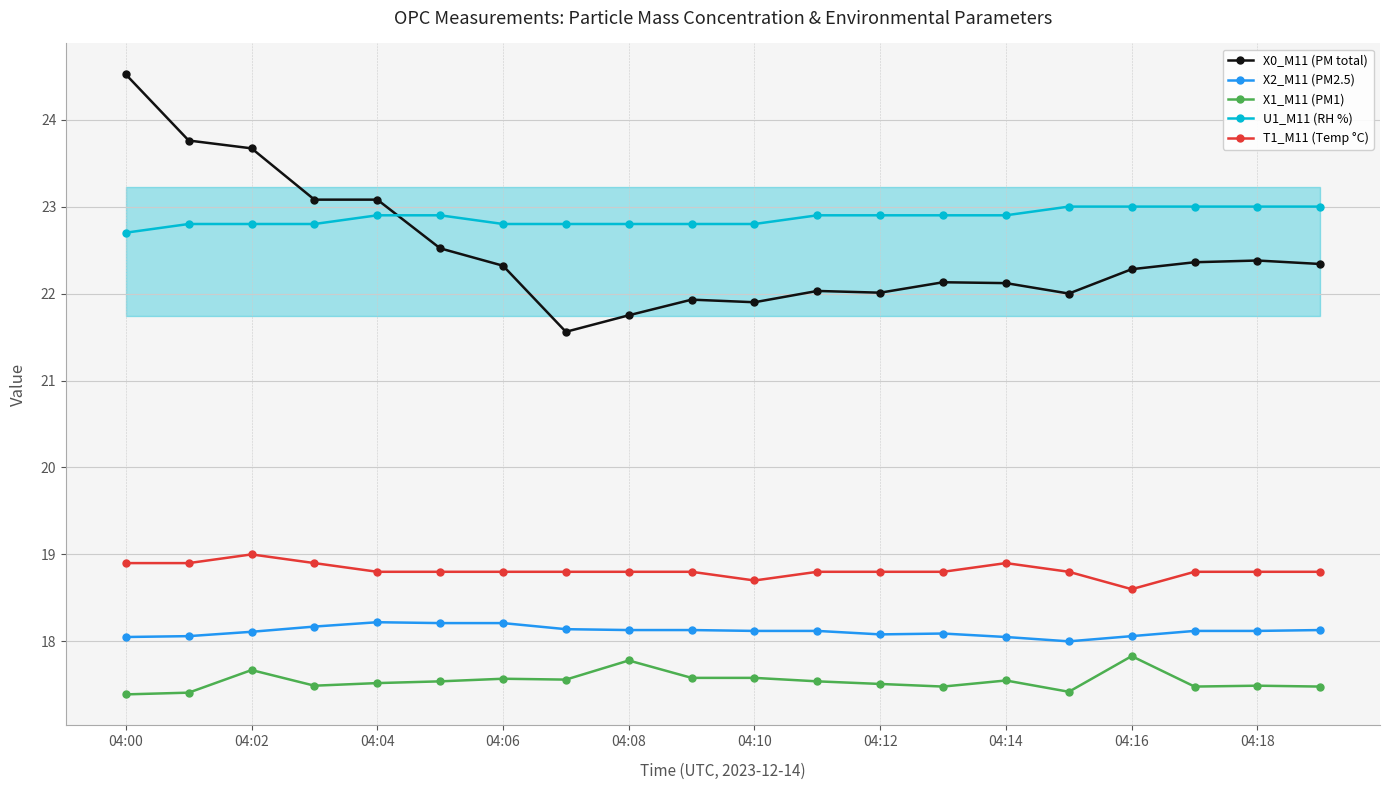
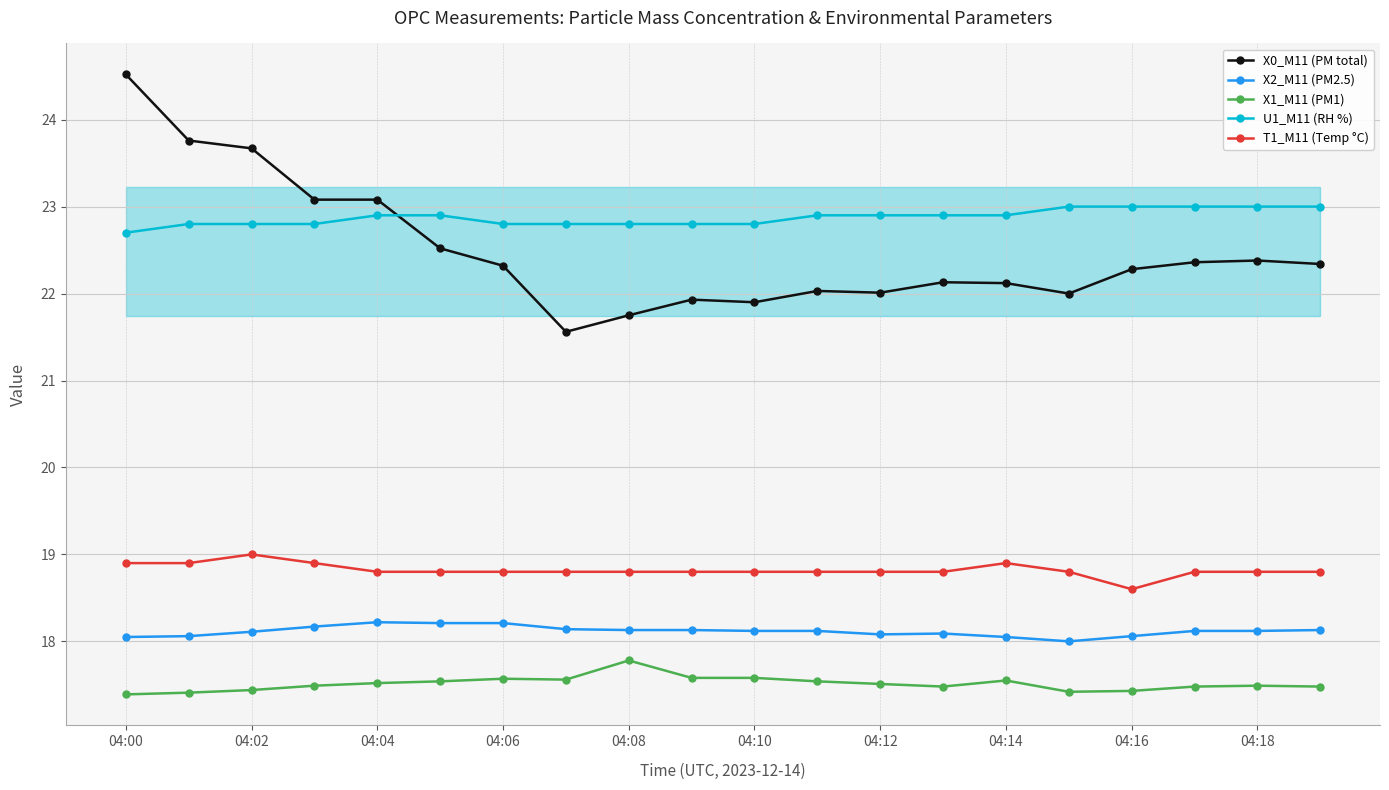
X1_M11 (PM1), 04:02: 17.7 -> 17.4
T1_M11 (Temp °C), 04:10: 18.7 -> 18.8
X1_M11 (PM1), 04:16: 17.8 -> 17.4
